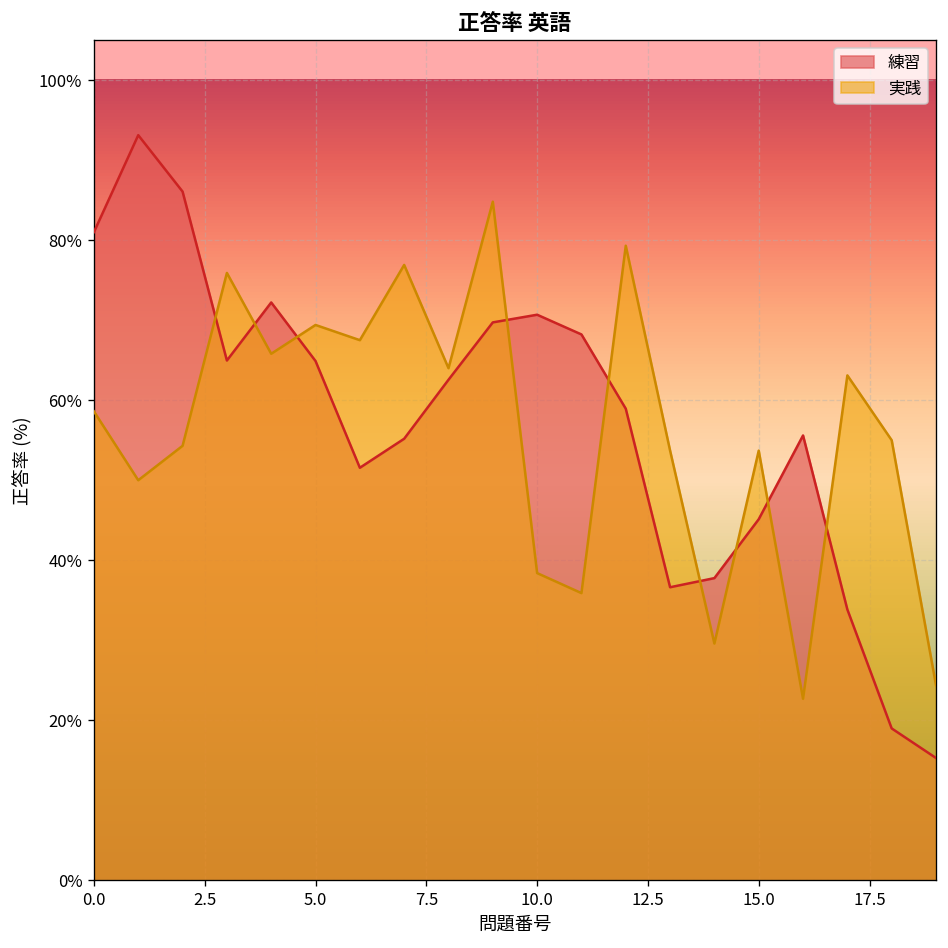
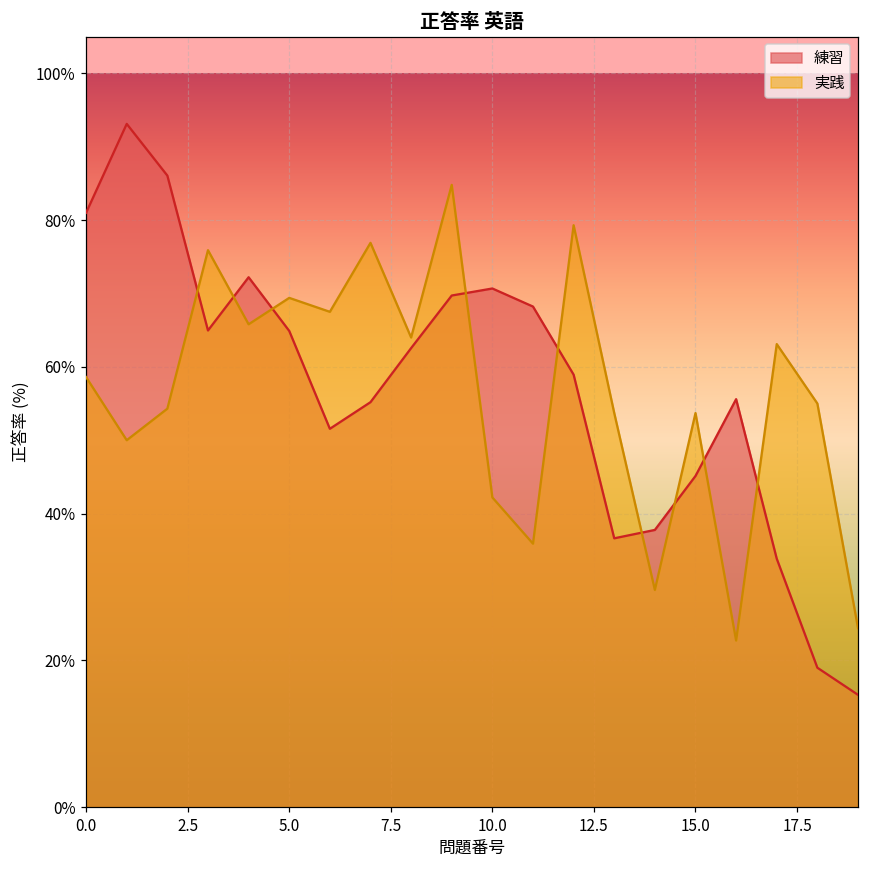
実践, 10.0: 38% -> 42%
